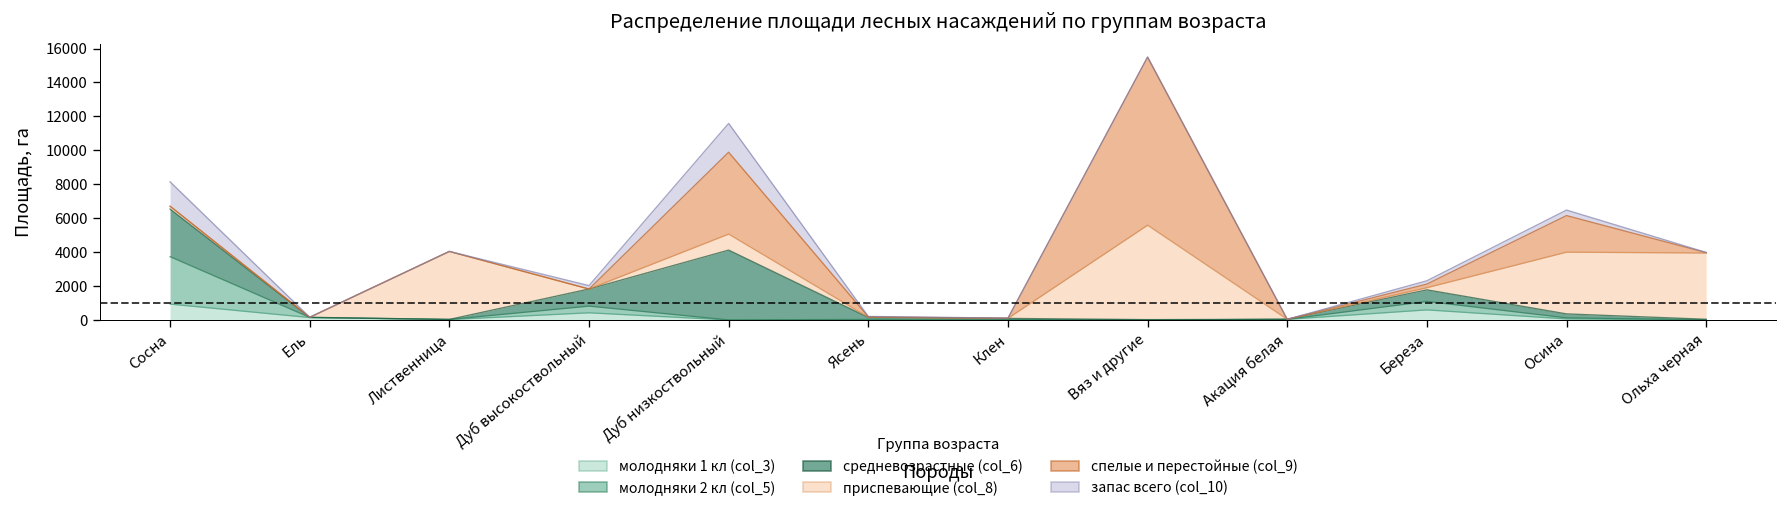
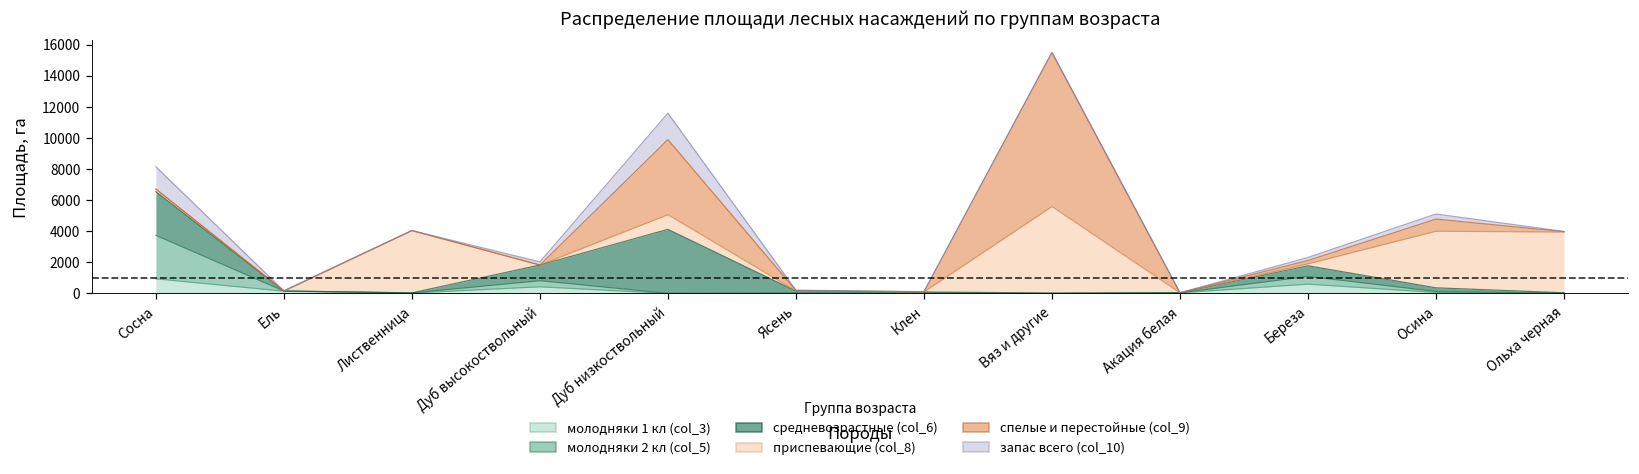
спелые и перестойные (col_9), Ocинa: 2200 -> 800
